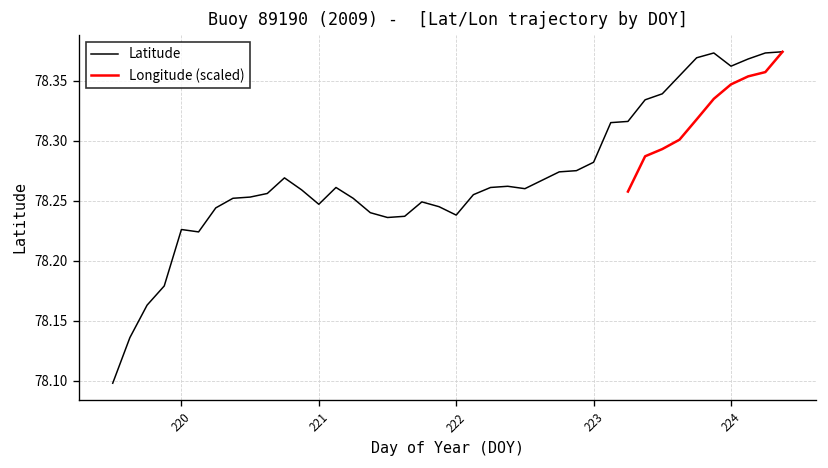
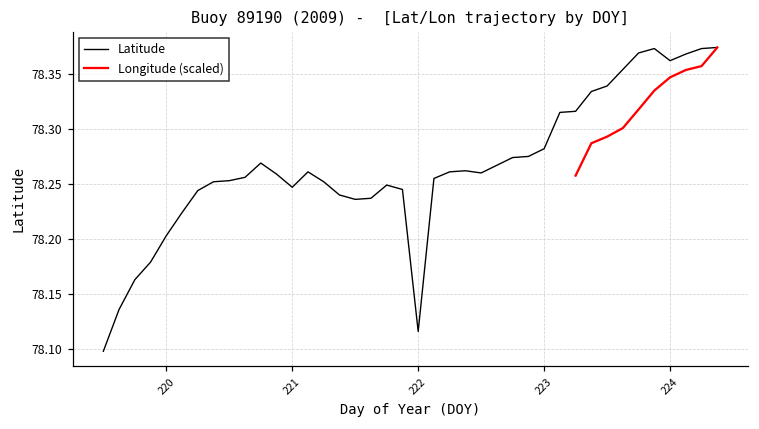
Latitude, 220: 78.226 -> 78.203
Latitude, 222: 78.238 -> 78.116
